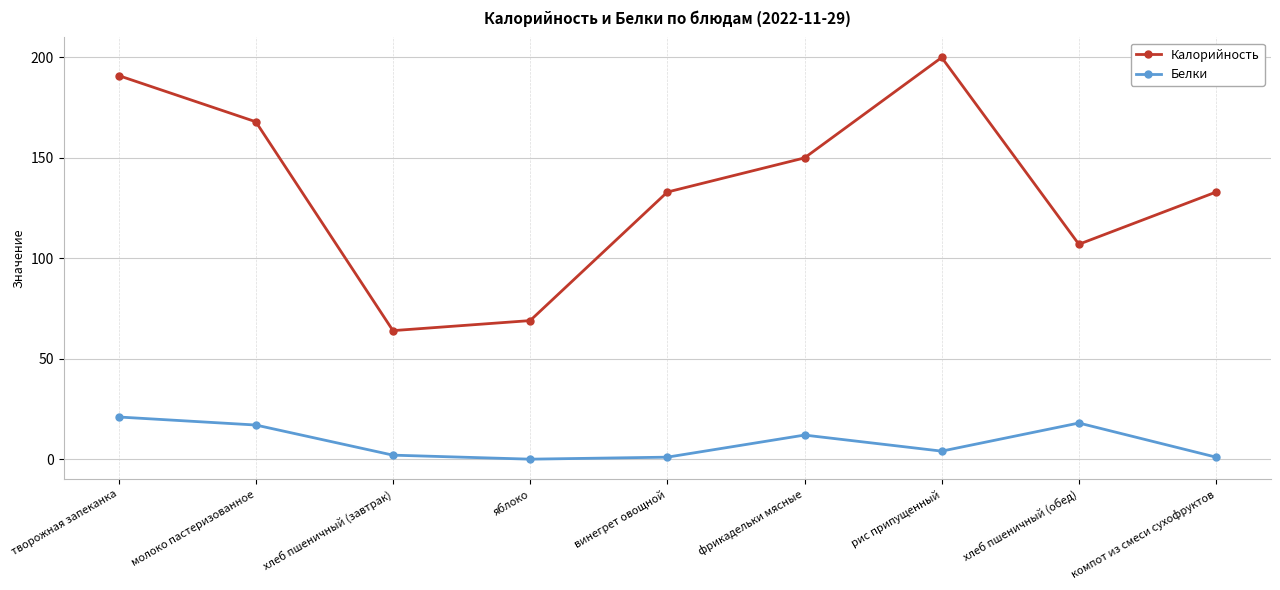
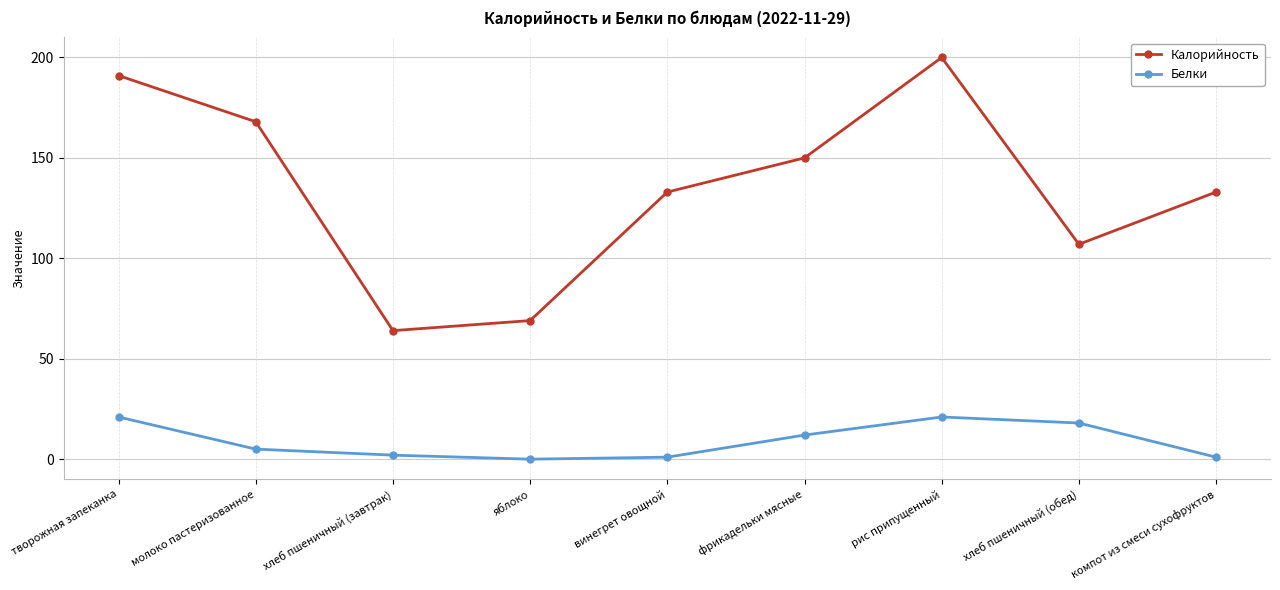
Белки, молоко пастеризованное: 17 -> 5
Белки, рис припущенный: 4 -> 21
